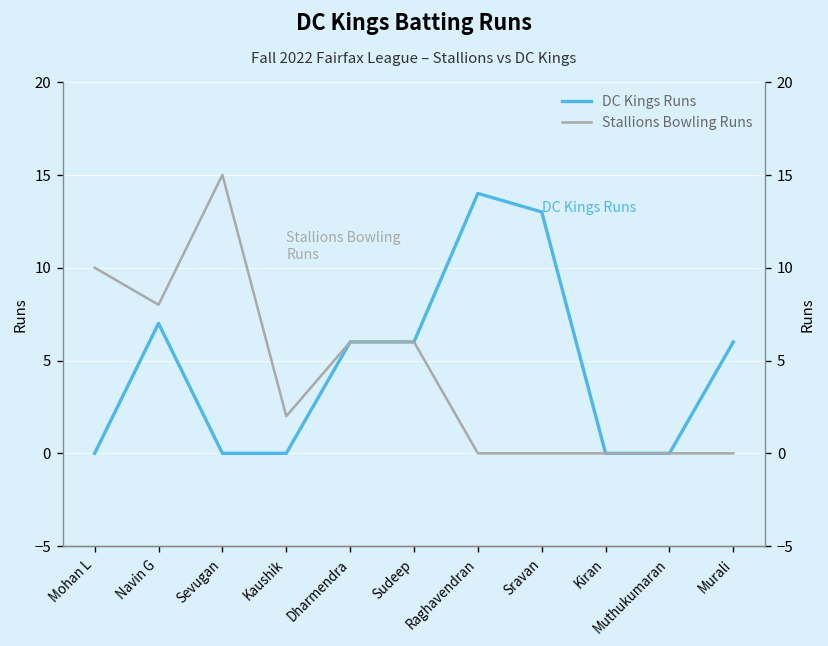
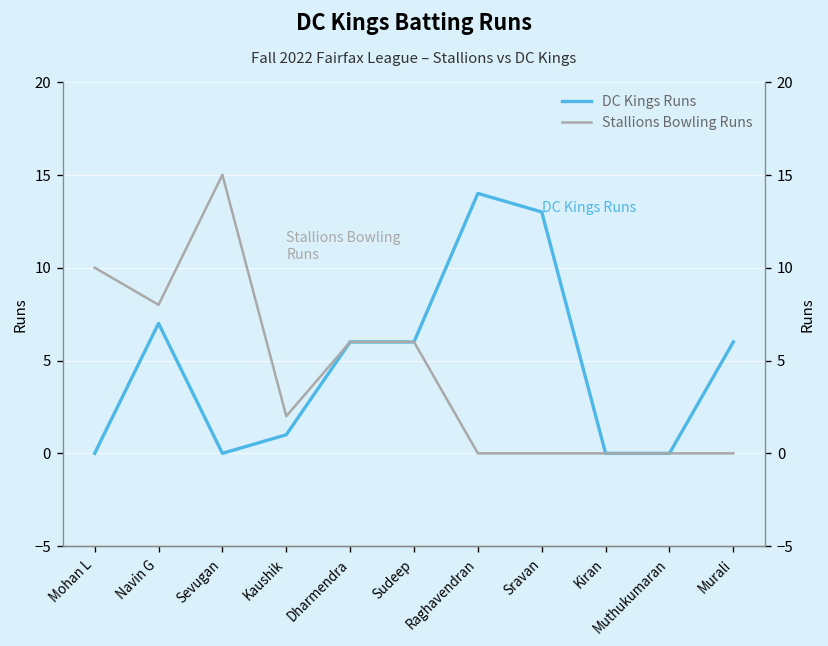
DC Kings Runs, Kaushik: 0 -> 1
